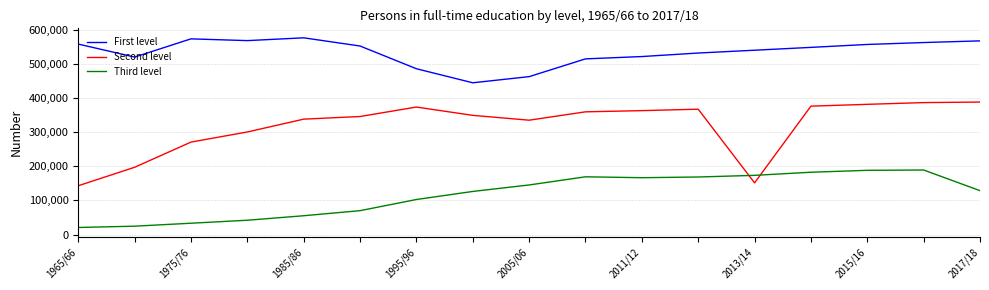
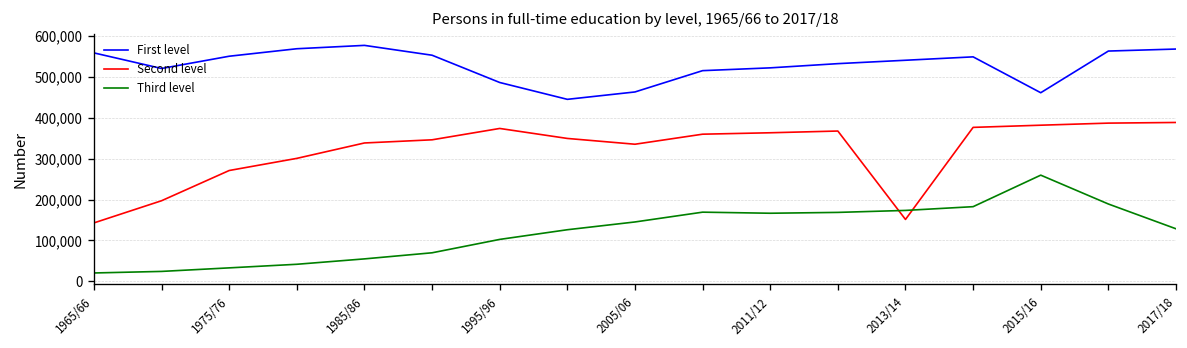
First level, 1975/76: 570,000 -> 550,000
First level, 2015/16: 560,000 -> 460,000
Third level, 2015/16: 190,000 -> 260,000
